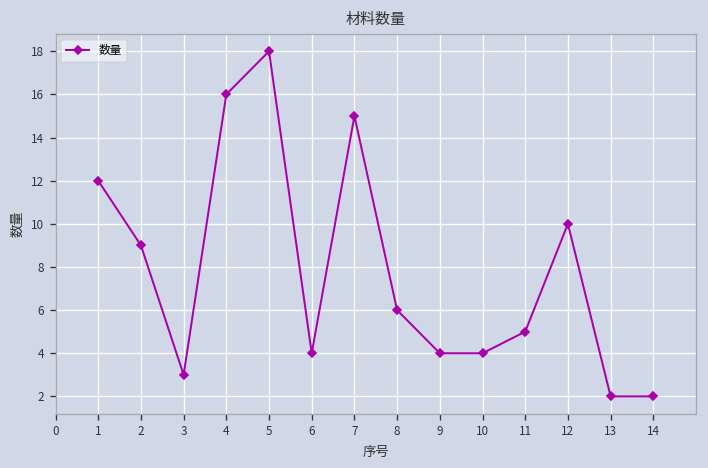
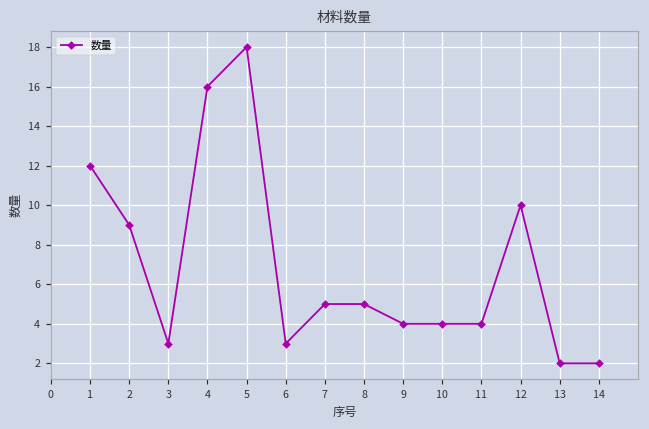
6: 4 -> 3
7: 15 -> 5
8: 6 -> 5
11: 5 -> 4
